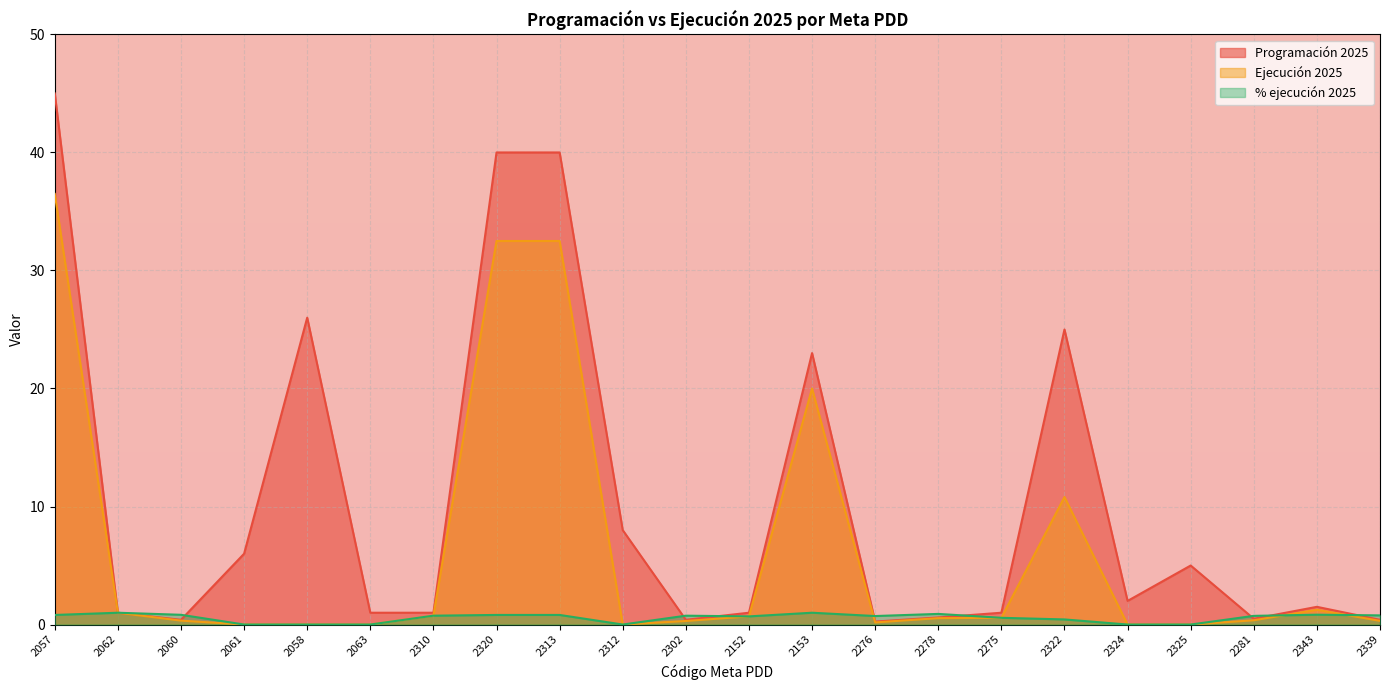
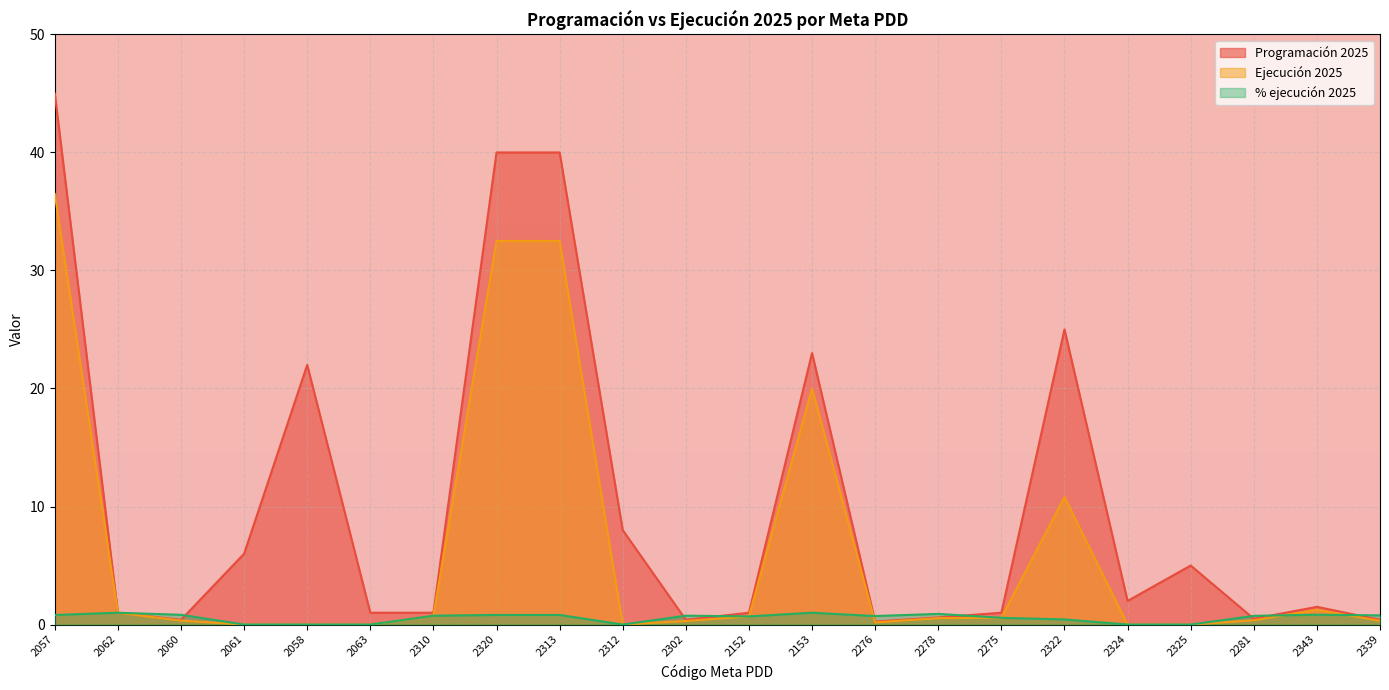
Programación 2025, 2058: 26 -> 22
